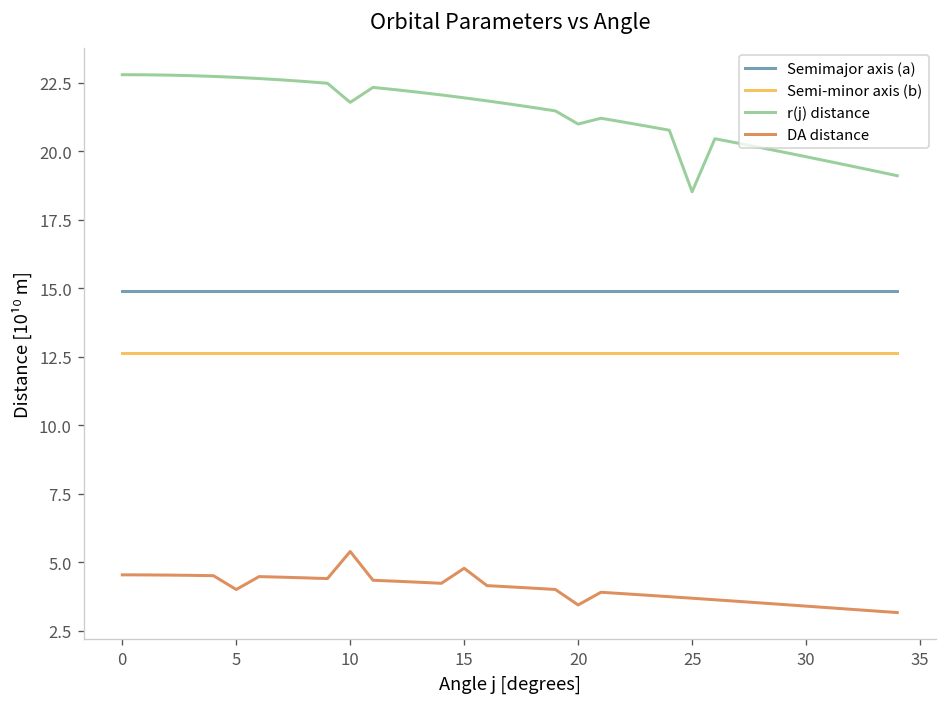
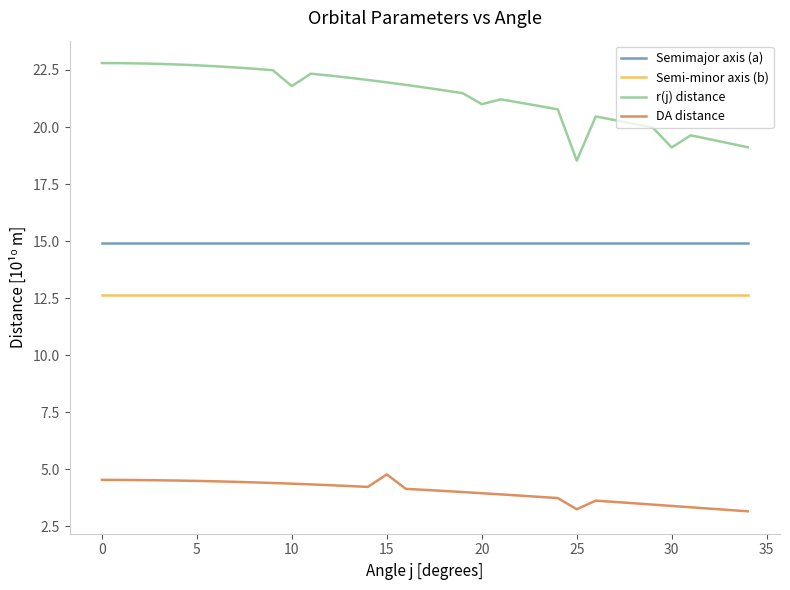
DA distance, 5: 4.0 -> 4.5
DA distance, 10: 5.4 -> 4.4
DA distance, 20: 3.4 -> 4.0
DA distance, 25: 3.7 -> 3.2
r(j) distance, 30: 19.8 -> 19.1
